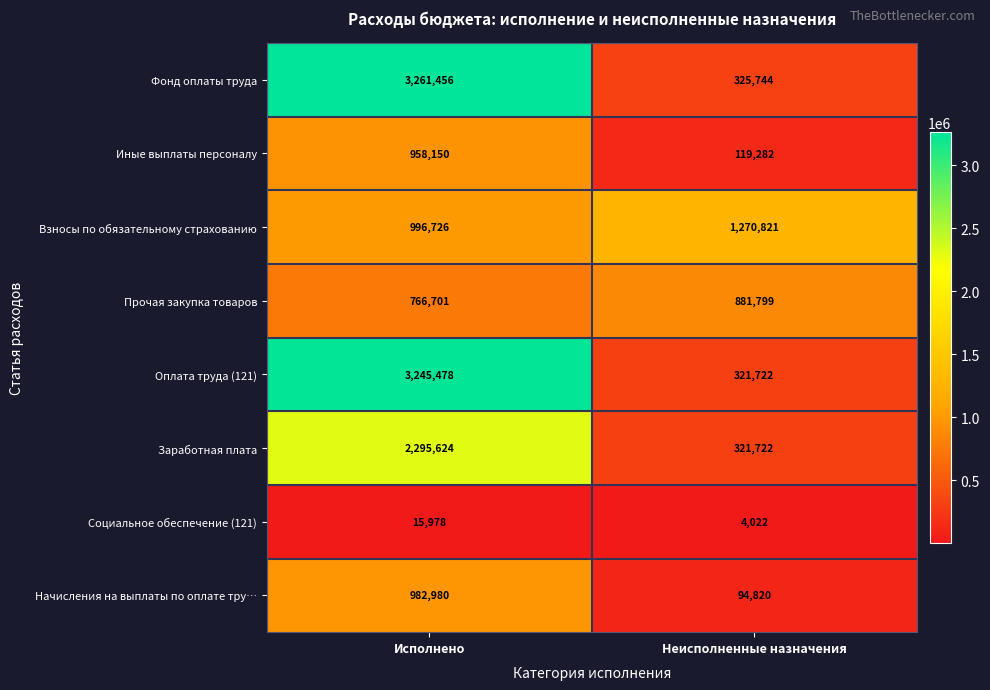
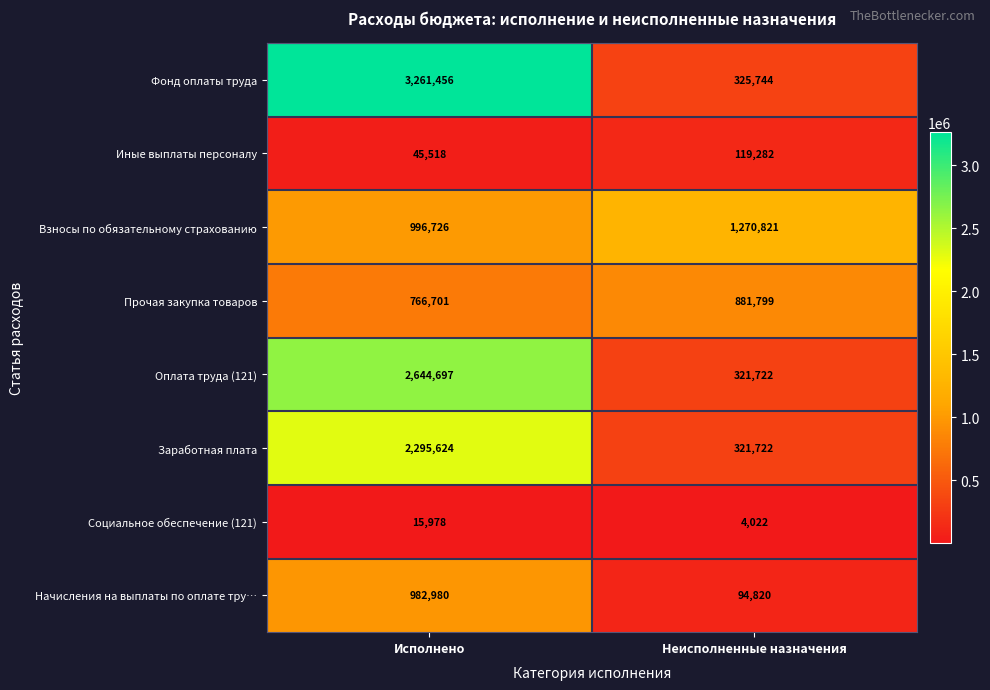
Иные выплаты персоналу, Исполнено: 958,150 -> 45,518
Оплата труда (121), Исполнено: 3,245,478 -> 2,644,697
